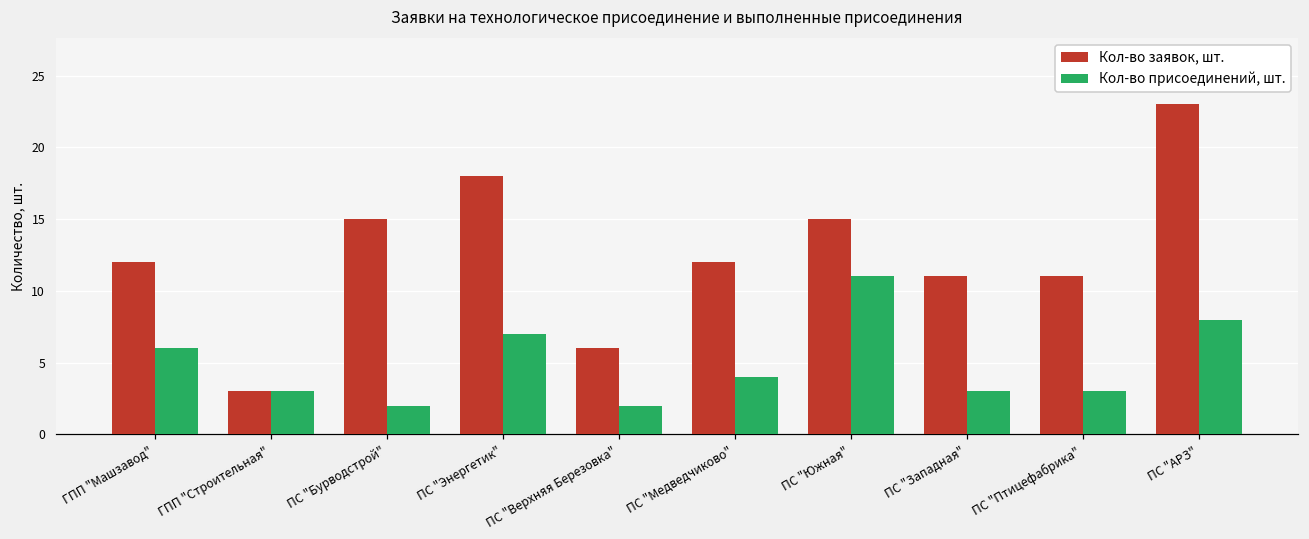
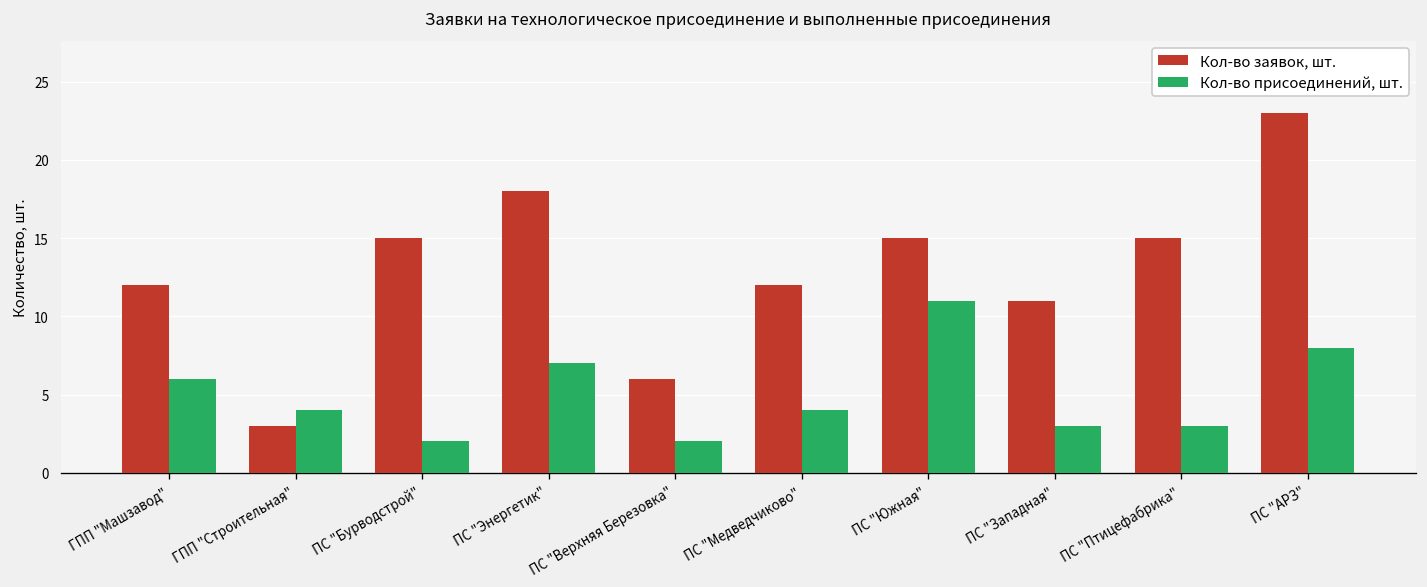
Кол-во присоединений, шт., ГПП "Строительная": 3 -> 4
Кол-во заявок, шт., ПС "Птицефабрика": 11 -> 15
